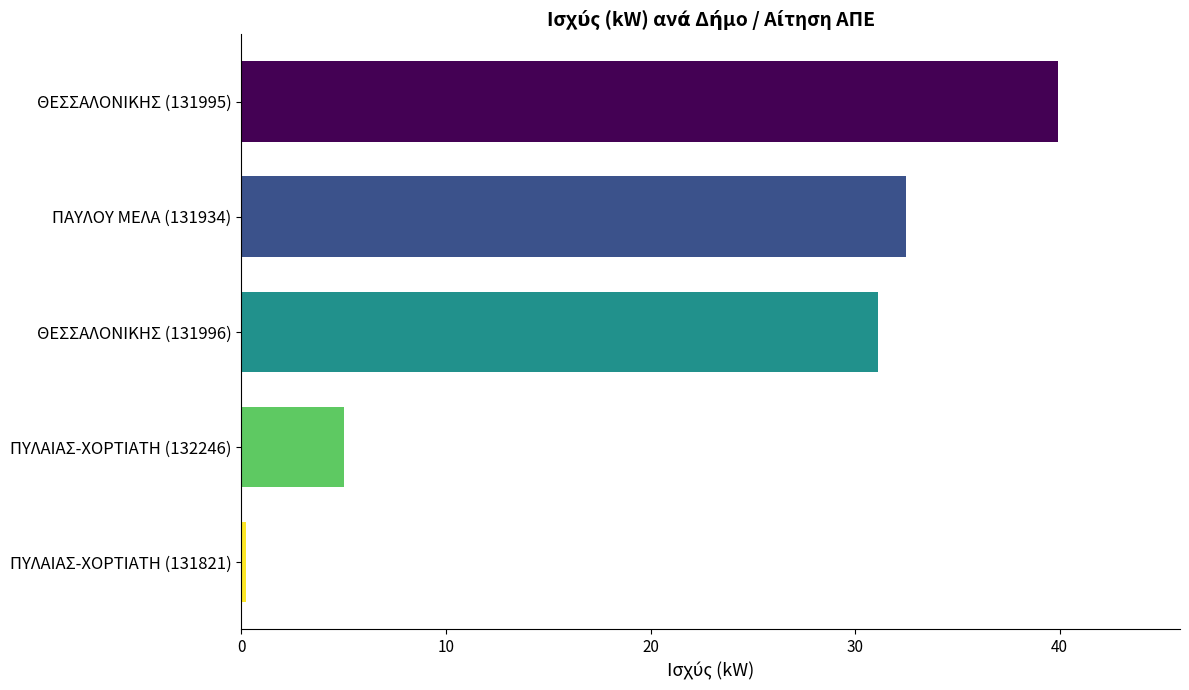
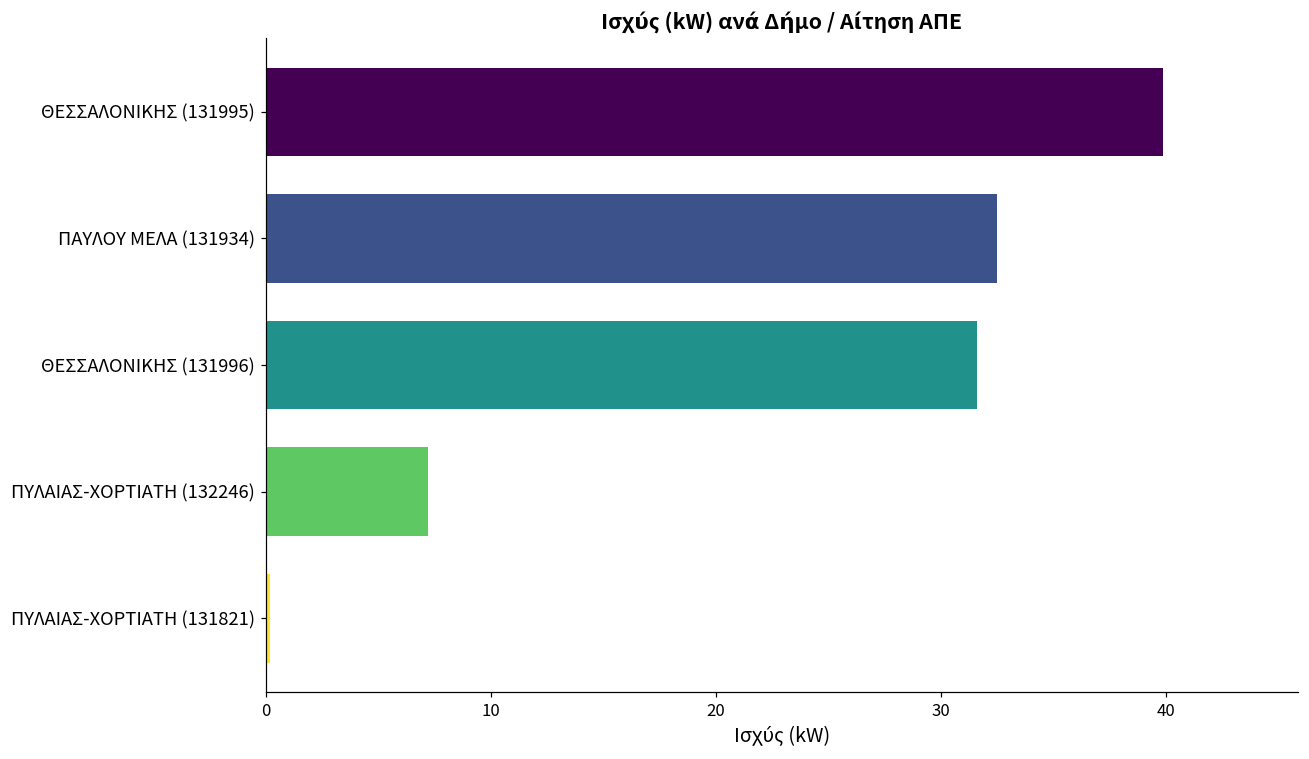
ΘΕΣΣΑΛΟΝΙΚΗΣ (131996): 31.1 -> 31.6
ΠΥΛΑΙΑΣ-ΧΟΡΤΙΑΤΗ (132246): 5.0 -> 7.2
